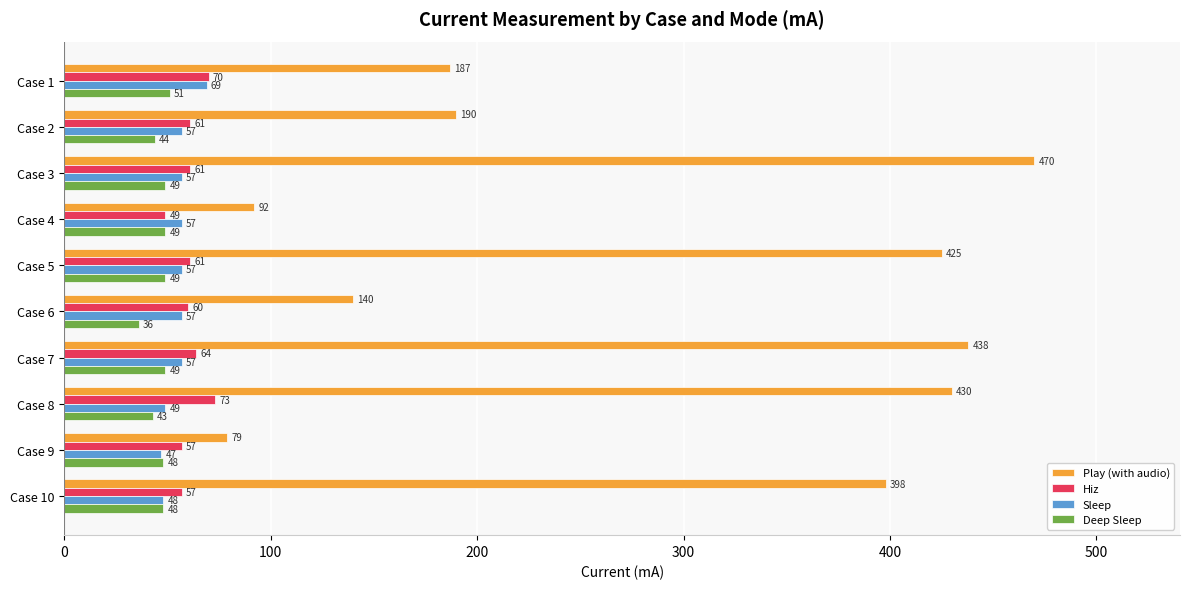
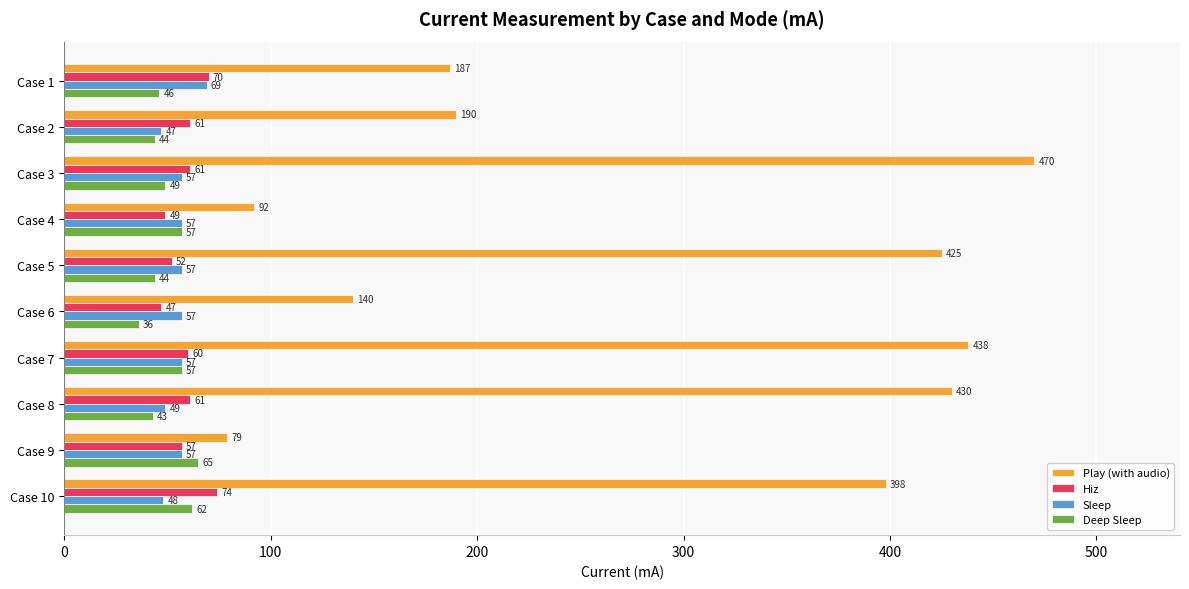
Deep Sleep, Case 1: 51 -> 46
Sleep, Case 2: 57 -> 47
Deep Sleep, Case 4: 49 -> 57
Hiz, Case 5: 61 -> 52
Deep Sleep, Case 5: 49 -> 44
Hiz, Case 6: 60 -> 47
Hiz, Case 7: 64 -> 60
Deep Sleep, Case 7: 49 -> 57
Hiz, Case 8: 73 -> 61
Sleep, Case 9: 47 -> 57
Deep Sleep, Case 9: 48 -> 65
Hiz, Case 10: 57 -> 74
Deep Sleep, Case 10: 48 -> 62
